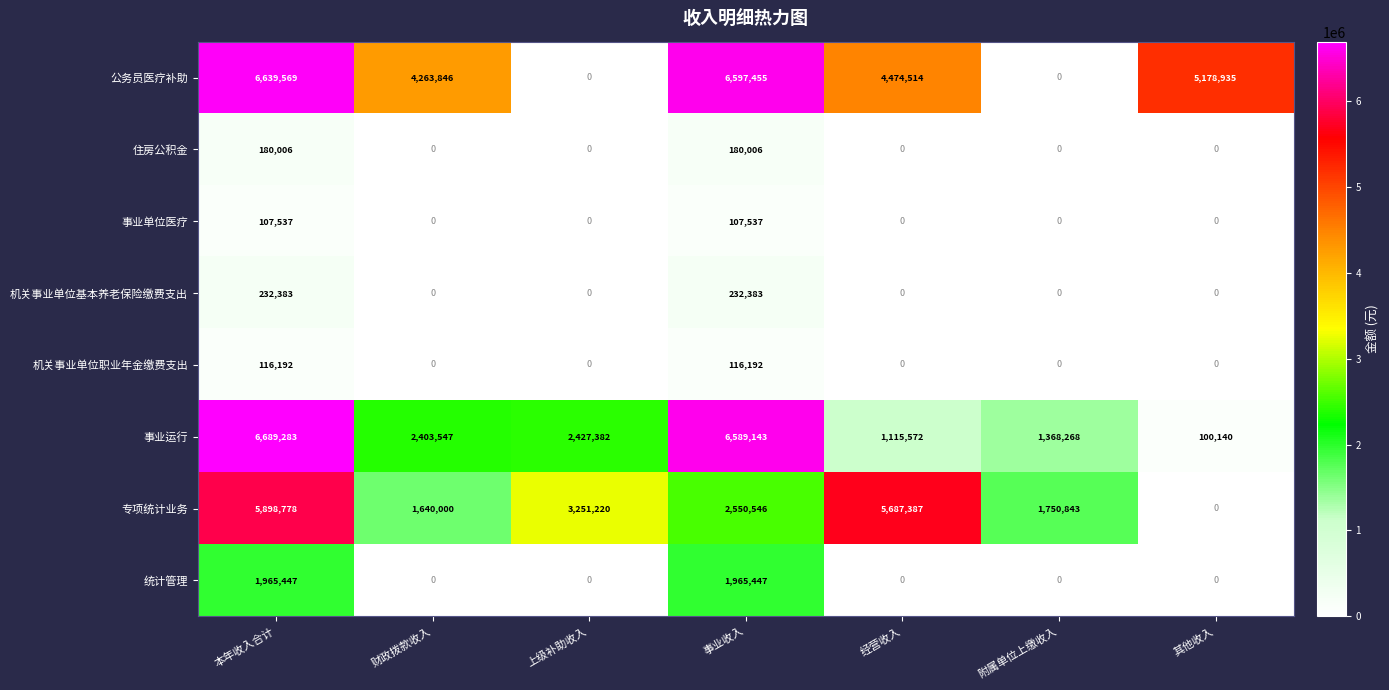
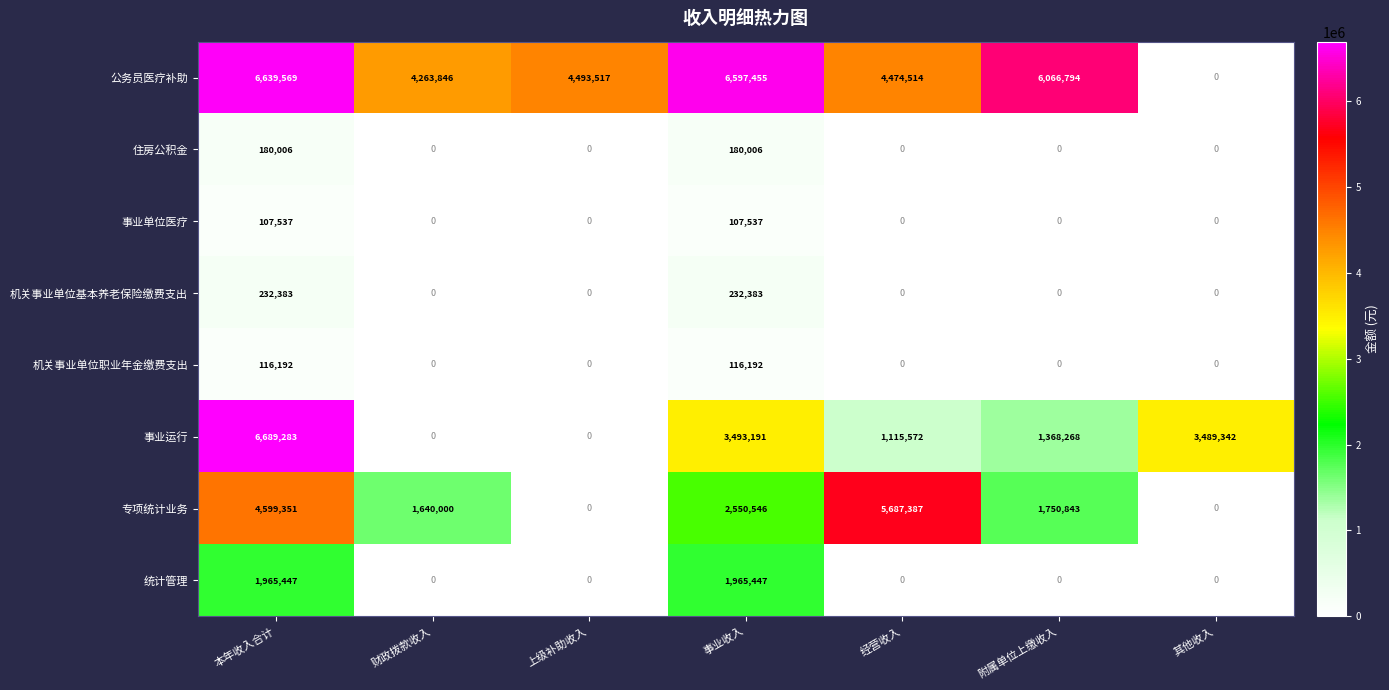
公务员医疗补助, 上级补助收入: 0 -> 4,493,517
公务员医疗补助, 附属单位上缴收入: 0 -> 6,066,794
公务员医疗补助, 其他收入: 5,178,935 -> 0
事业运行, 财政拨款收入: 2,403,547 -> 0
事业运行, 上级补助收入: 2,427,382 -> 0
事业运行, 事业收入: 6,589,143 -> 3,493,191
事业运行, 其他收入: 100,140 -> 3,489,342
专项统计业务, 本年收入合计: 5,898,778 -> 4,599,351
专项统计业务, 上级补助收入: 3,251,220 -> 0
